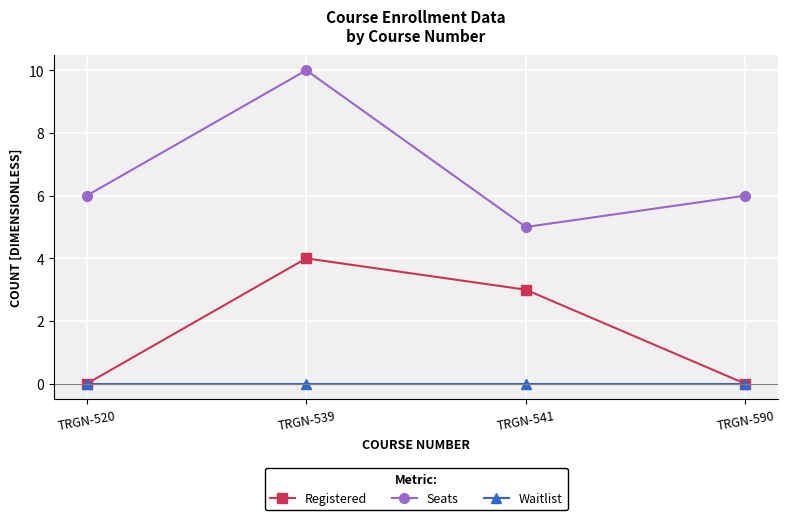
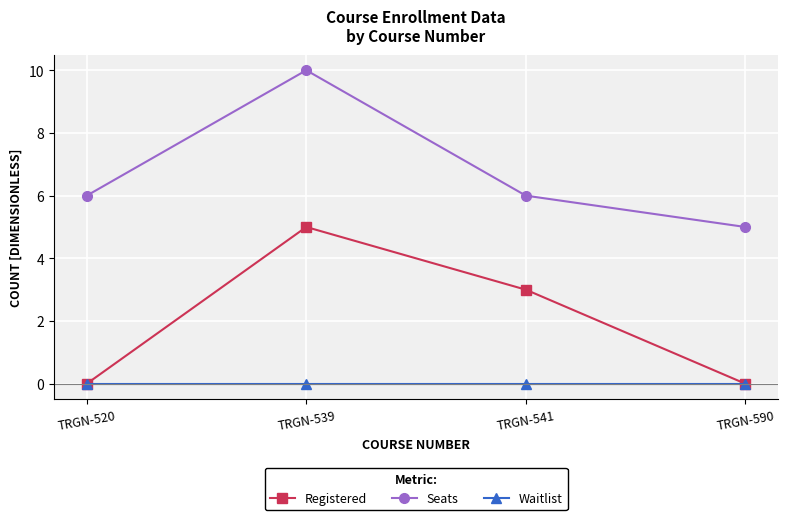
Registered, TRGN-539: 4 -> 5
Seats, TRGN-541: 5 -> 6
Seats, TRGN-590: 6 -> 5
